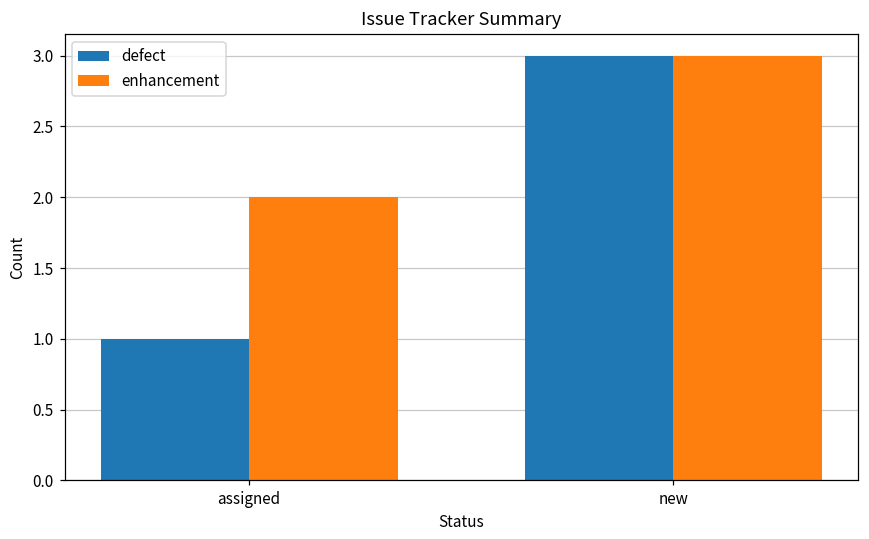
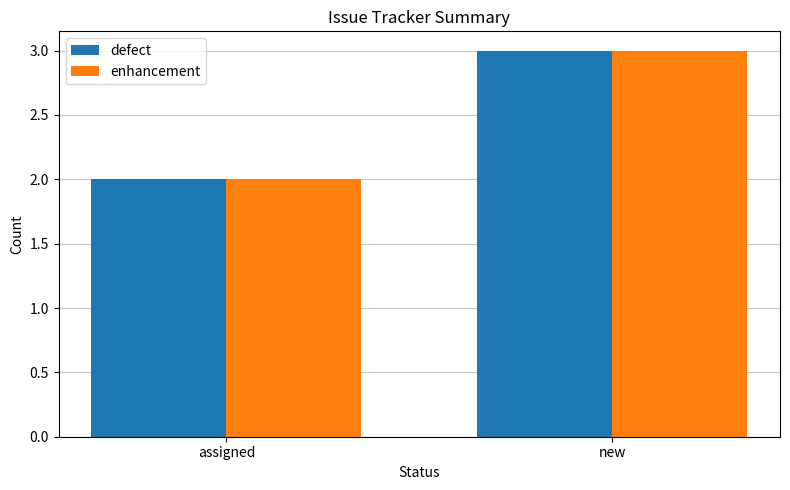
defect, assigned: 1 -> 2
